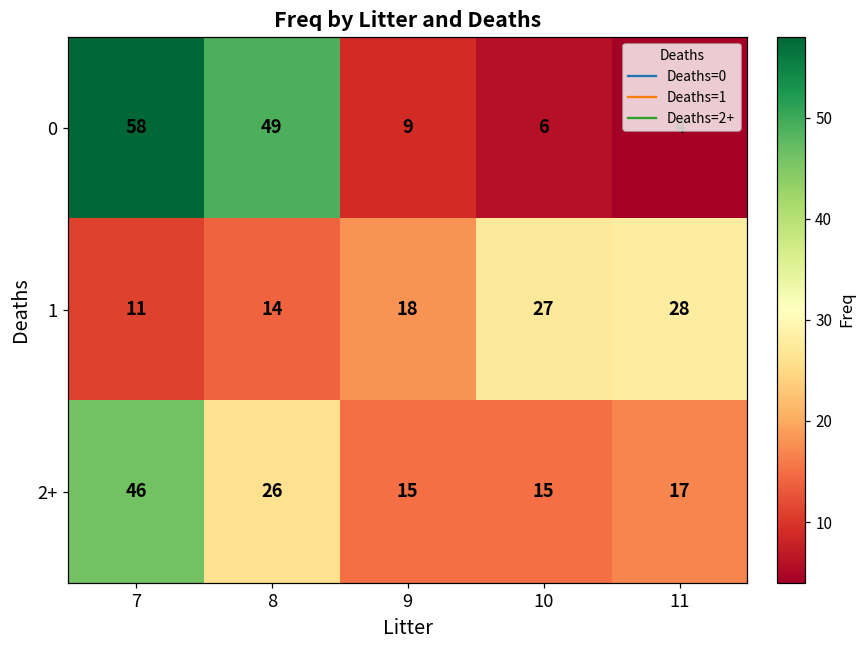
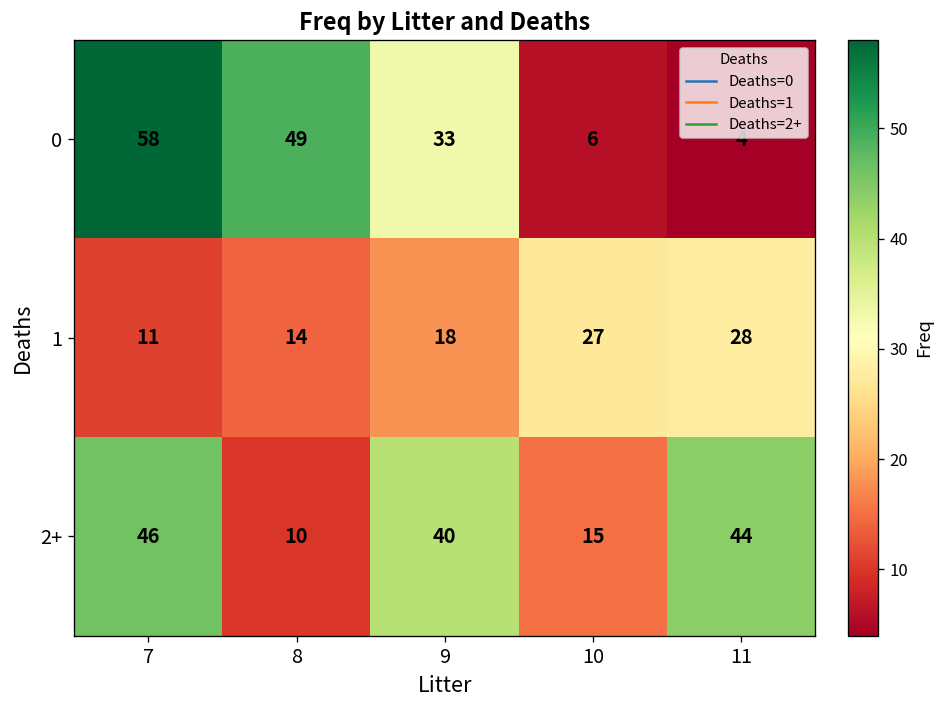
0, 9: 9 -> 33
2+, 8: 26 -> 10
2+, 9: 15 -> 40
2+, 11: 17 -> 44
